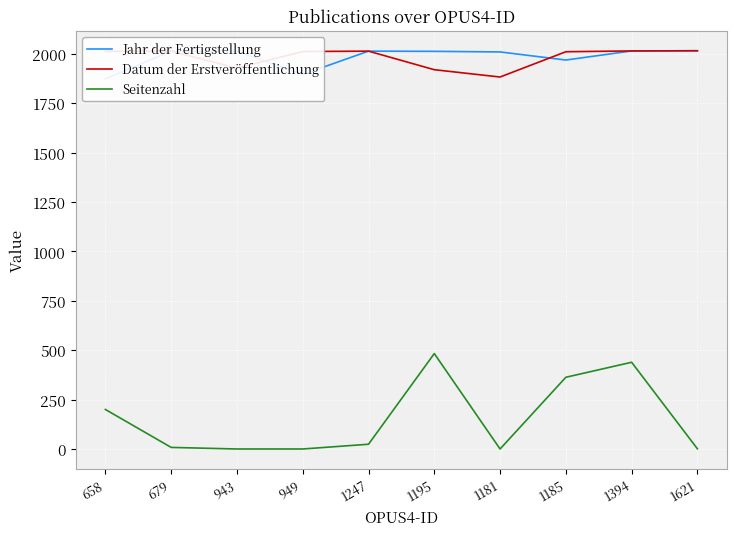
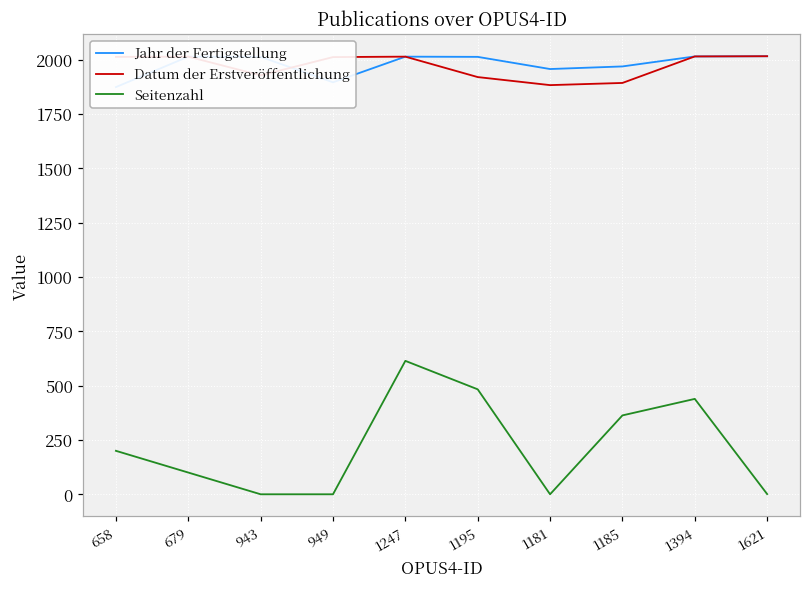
Seitenzahl, 679: 10 -> 100
Seitenzahl, 1247: 20 -> 610
Jahr der Fertigstellung, 1181: 2010 -> 1960
Datum der Erstveröffentlichung, 1185: 2010 -> 1890
